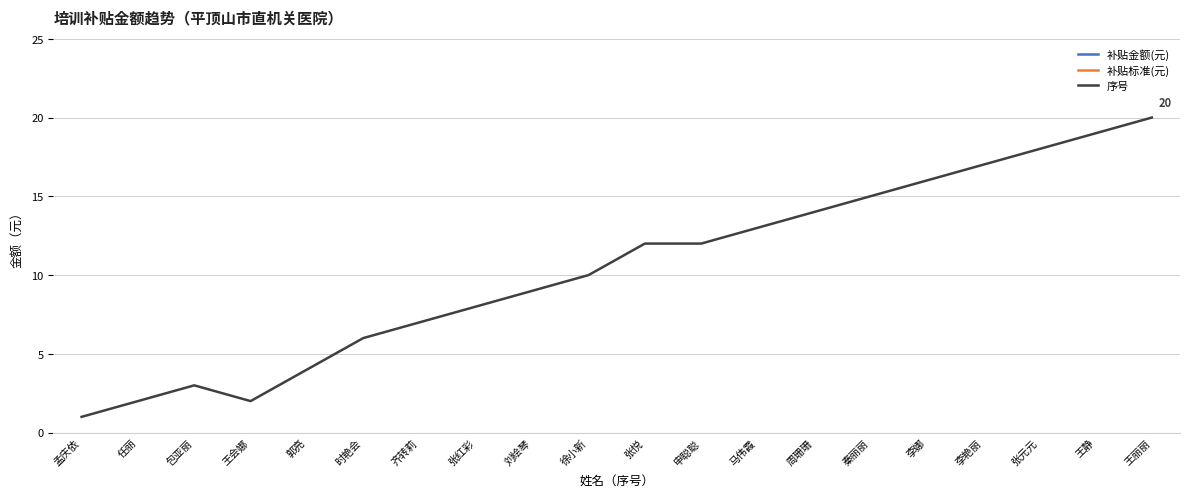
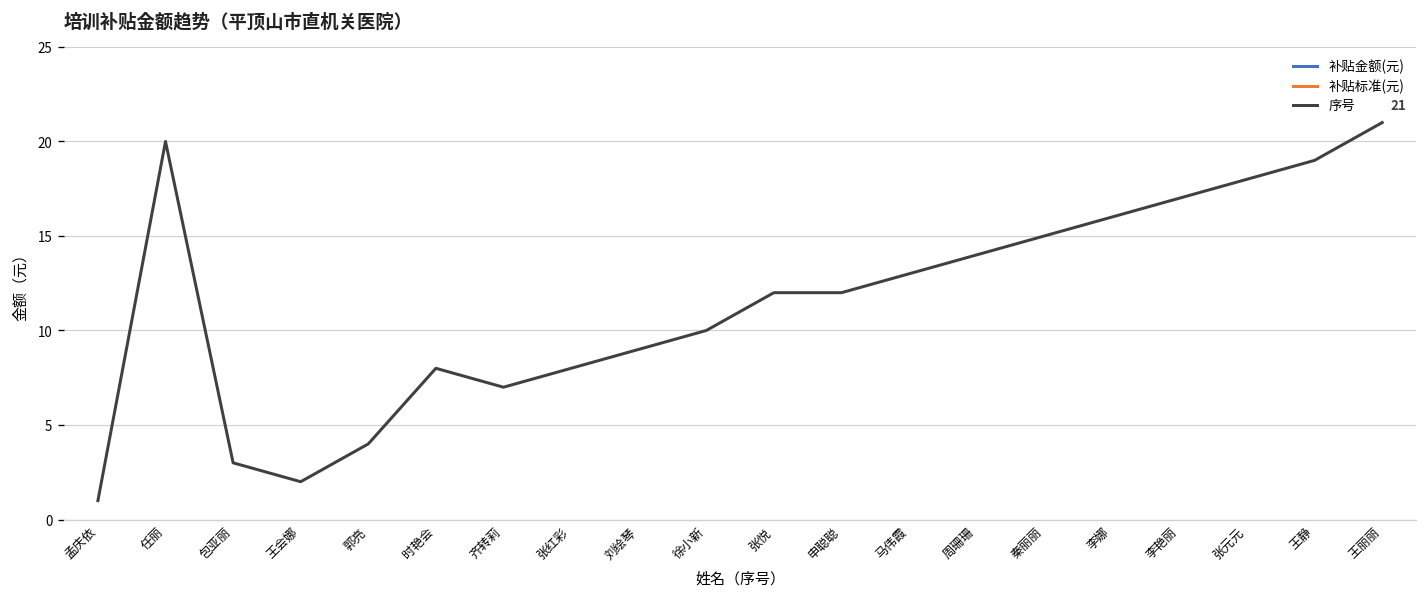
序号, 任丽: 2 -> 20
序号, 时艳会: 6 -> 8
序号, 王丽丽: 20 -> 21
